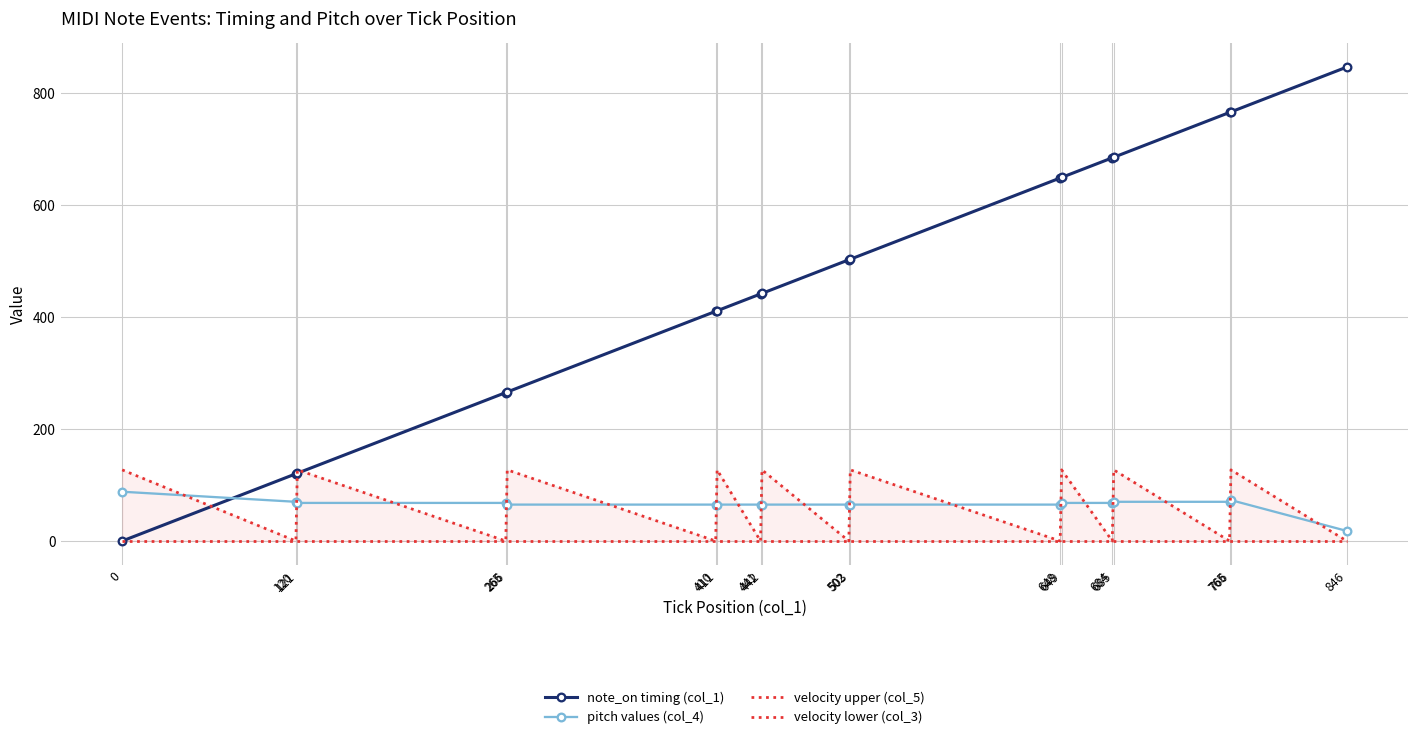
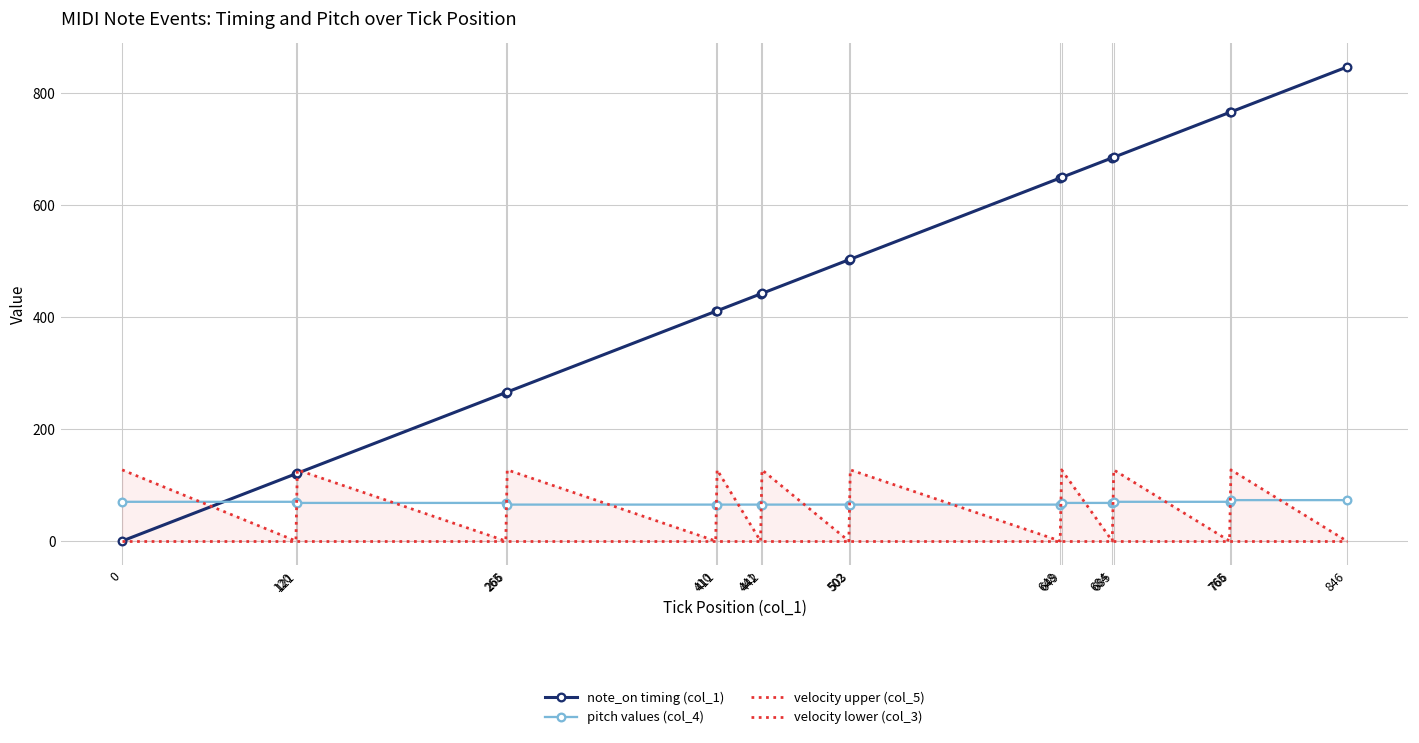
pitch values (col_4), 0: 90 -> 70
pitch values (col_4), 846: 20 -> 70
